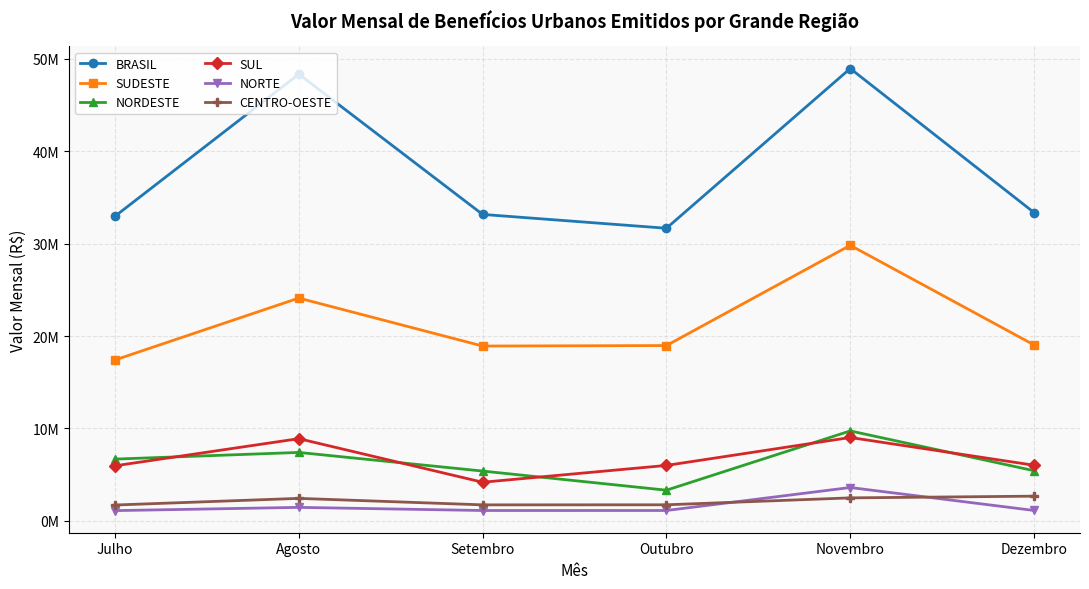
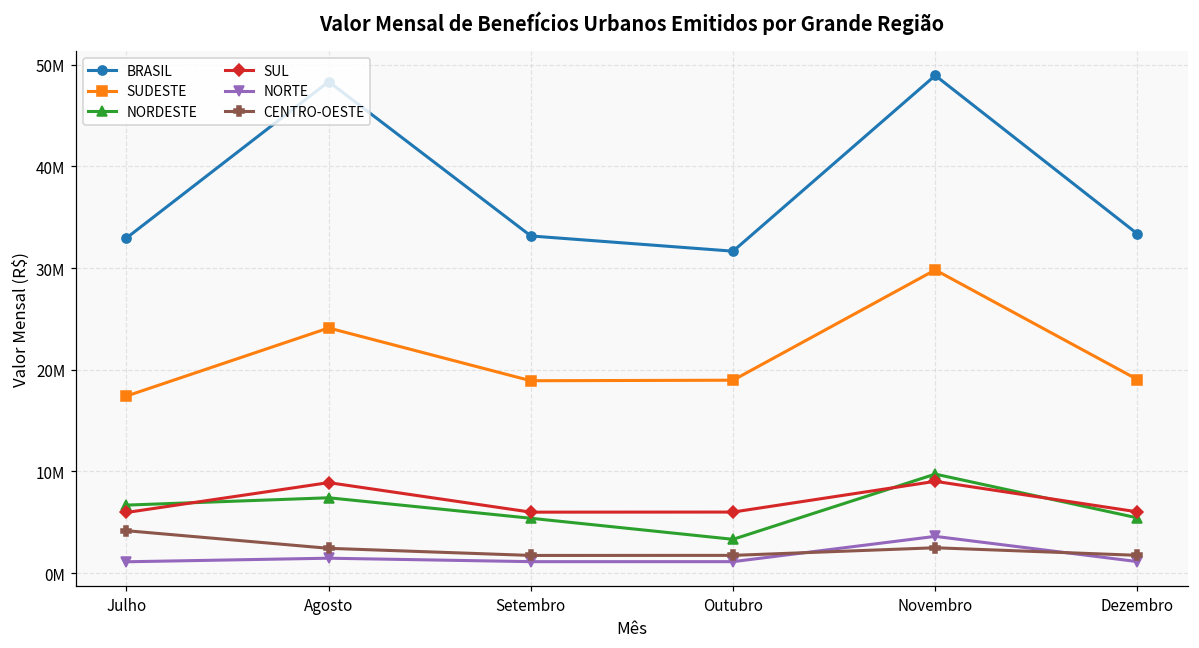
CENTRO-OESTE, Julho: 2000000 -> 4000000
SUL, Setembro: 4000000 -> 6000000
CENTRO-OESTE, Dezembro: 3000000 -> 2000000
